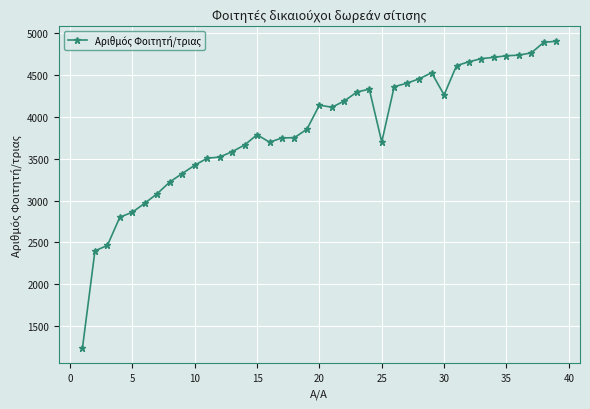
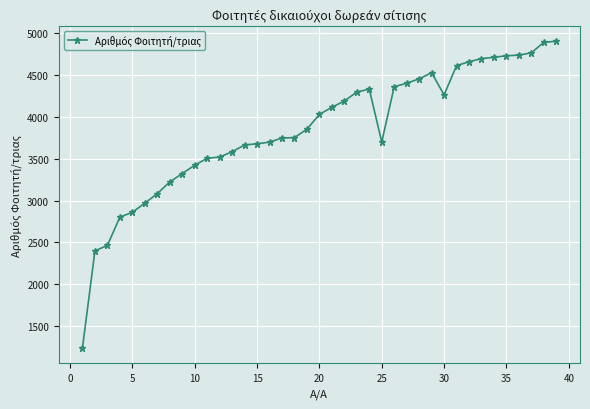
15: 3800 -> 3700
20: 4100 -> 4000
